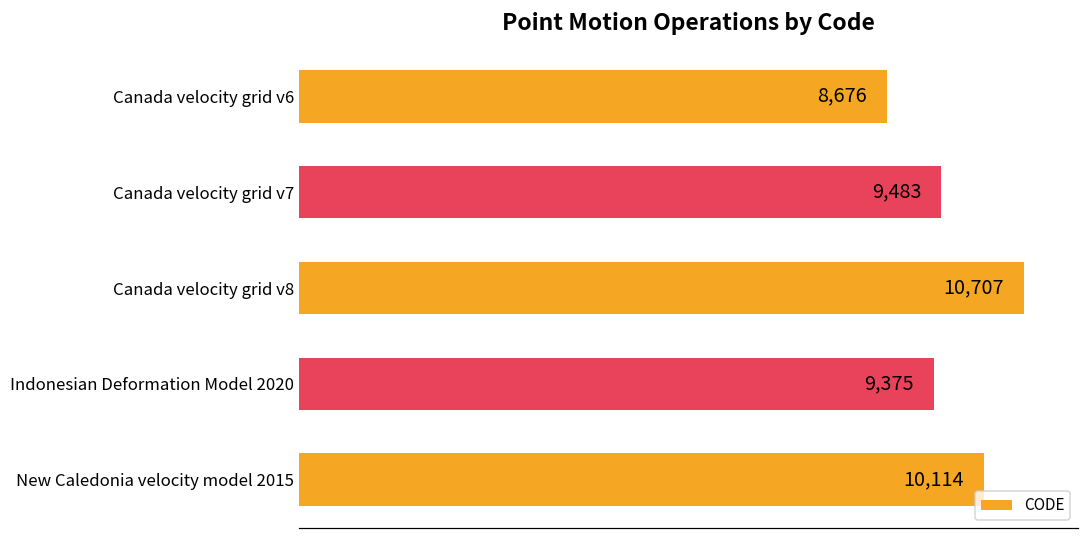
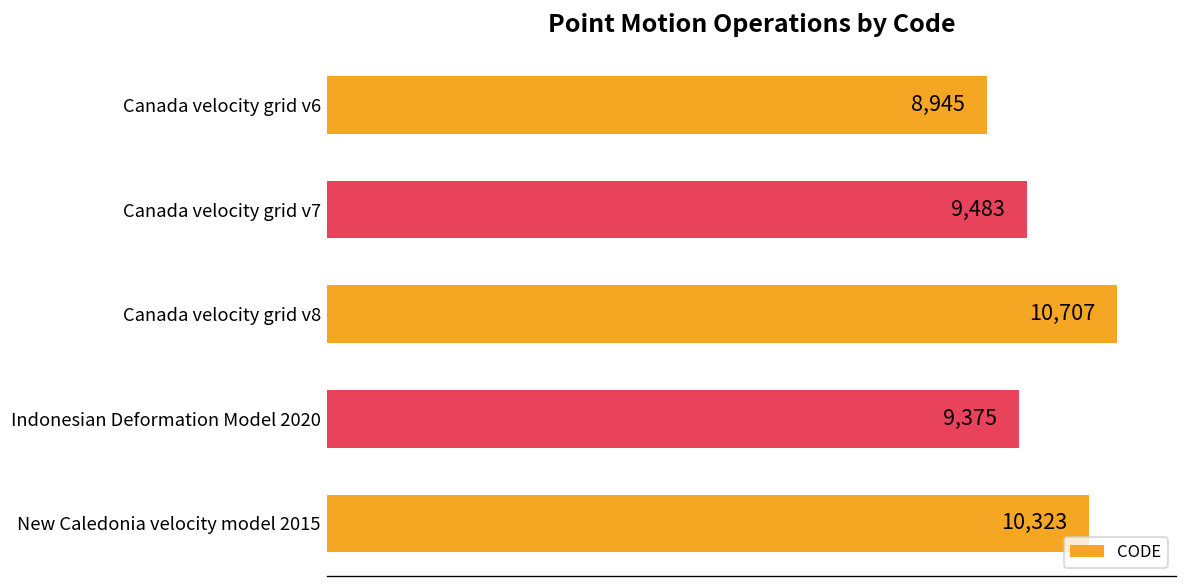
Canada velocity grid v6: 8,676 -> 8,945
New Caledonia velocity model 2015: 10,114 -> 10,323
